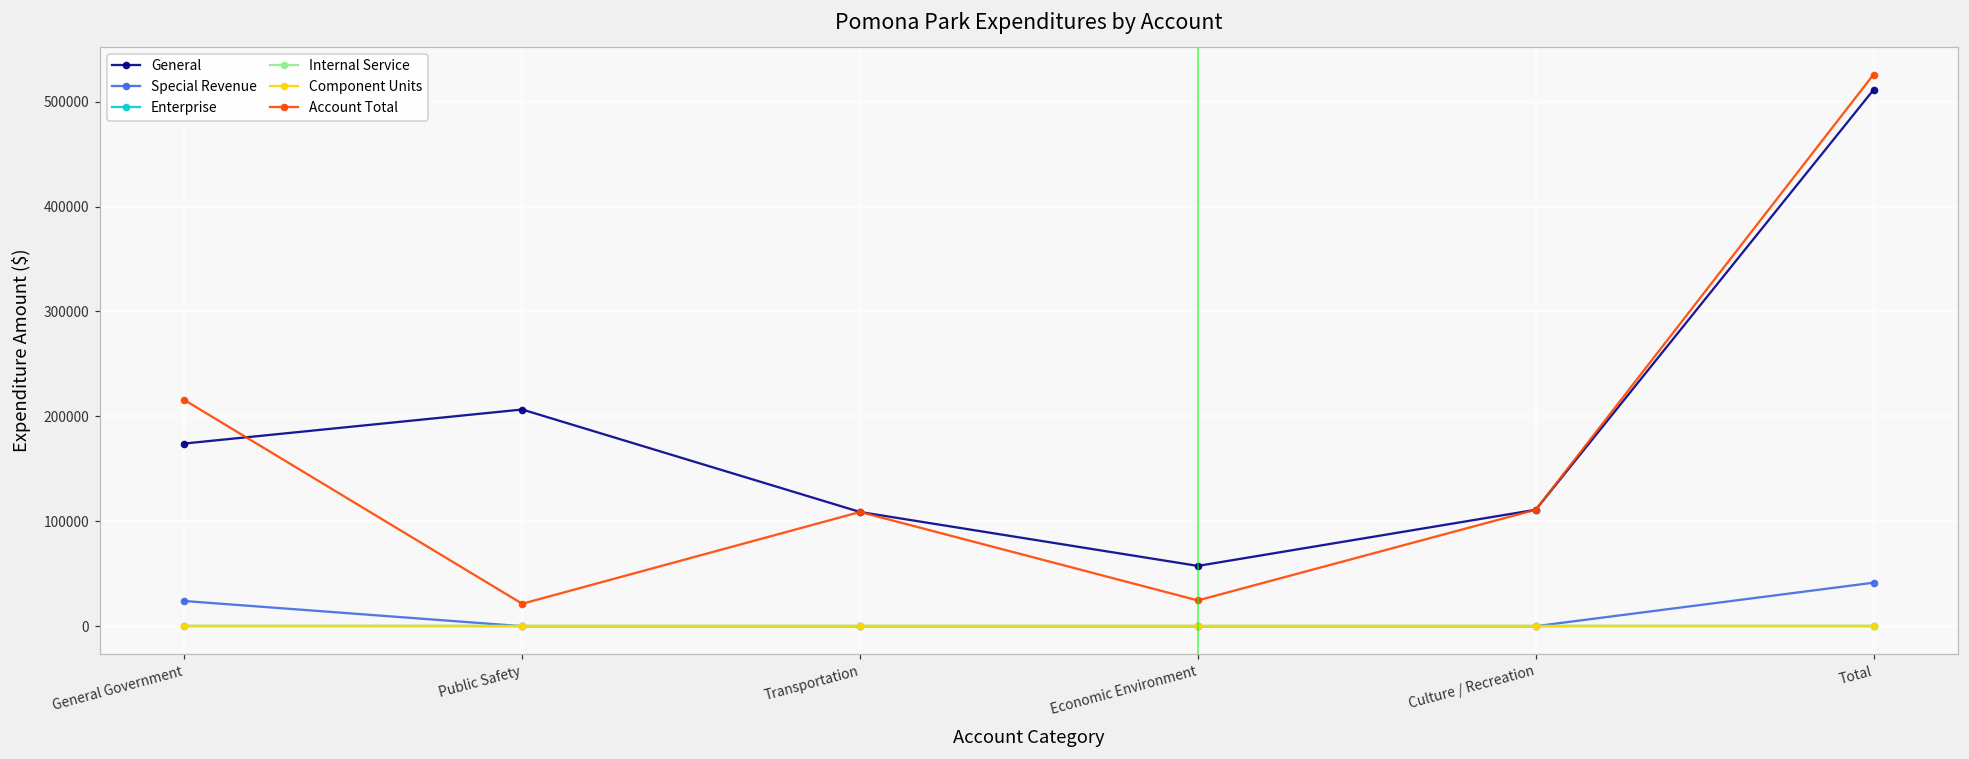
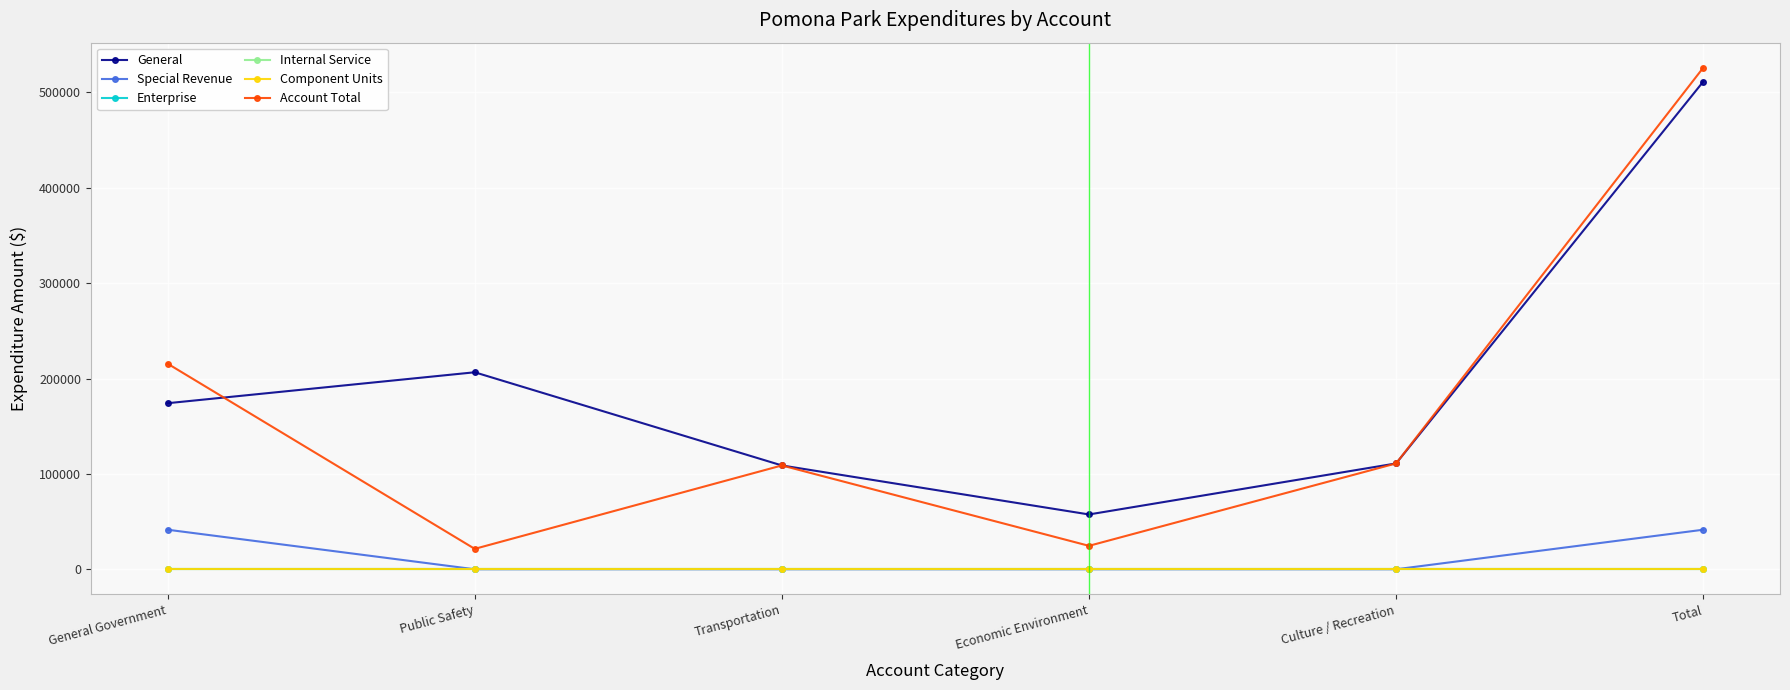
Special Revenue, General Government: 20000 -> 40000
